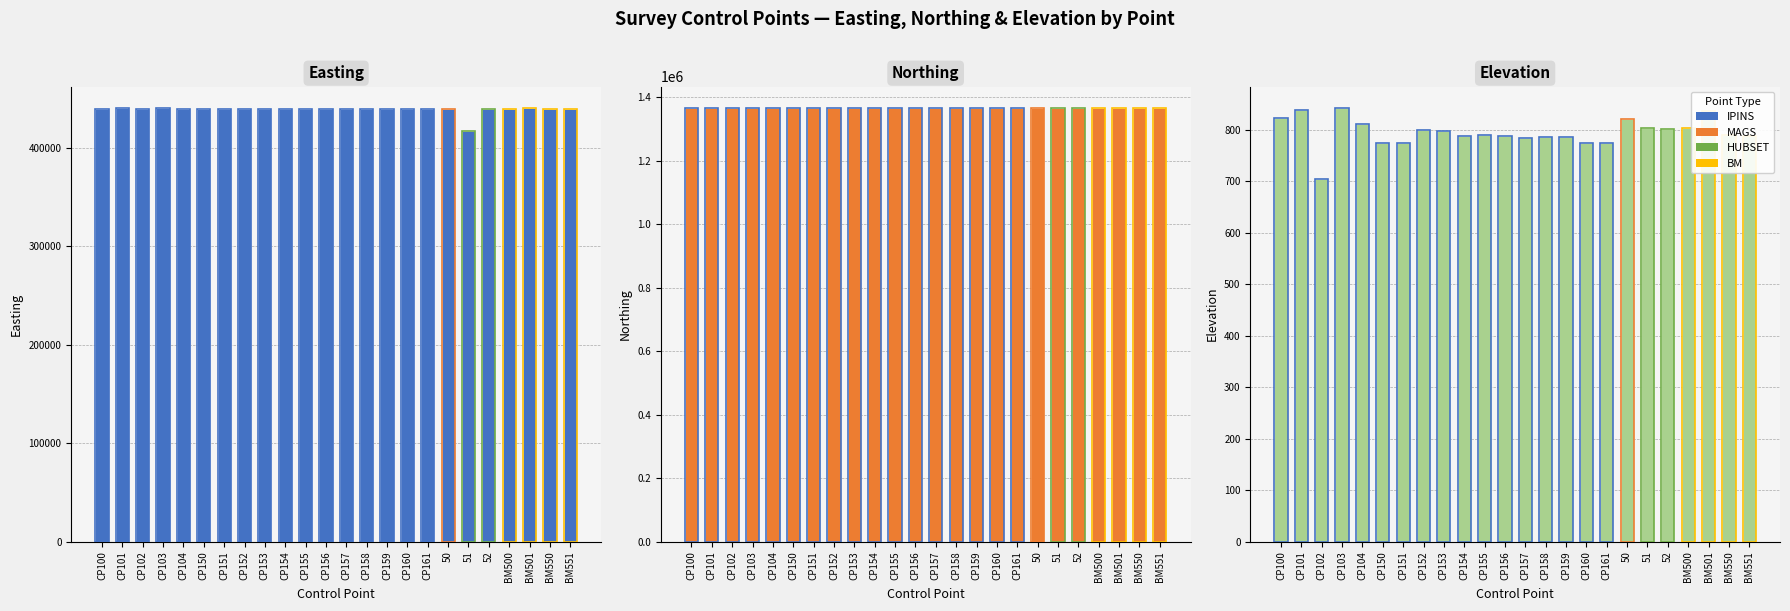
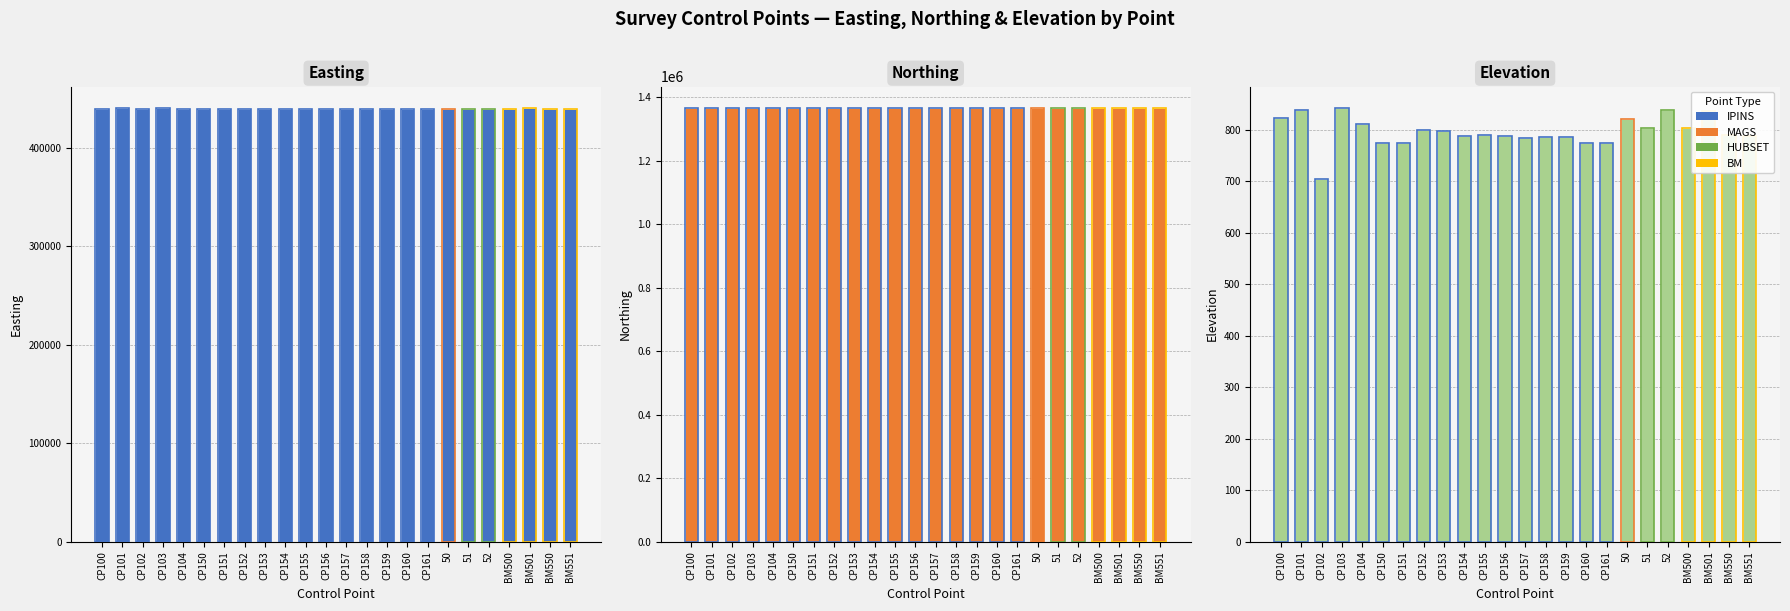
Easting, 51: 420000 -> 440000
Elevation, 52: 800 -> 840
